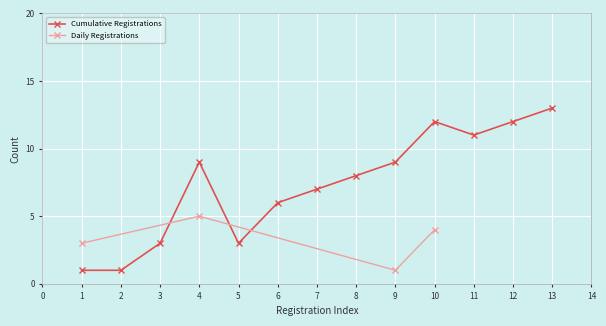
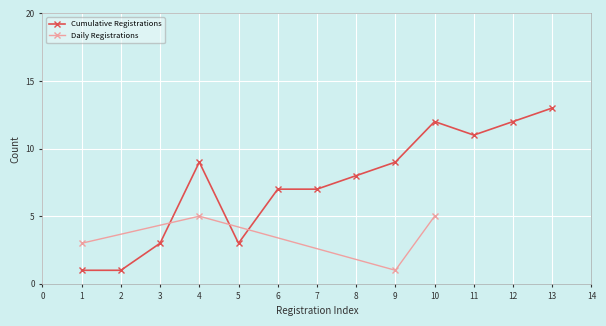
Cumulative Registrations, 6: 6 -> 7
Daily Registrations, 10: 4 -> 5
